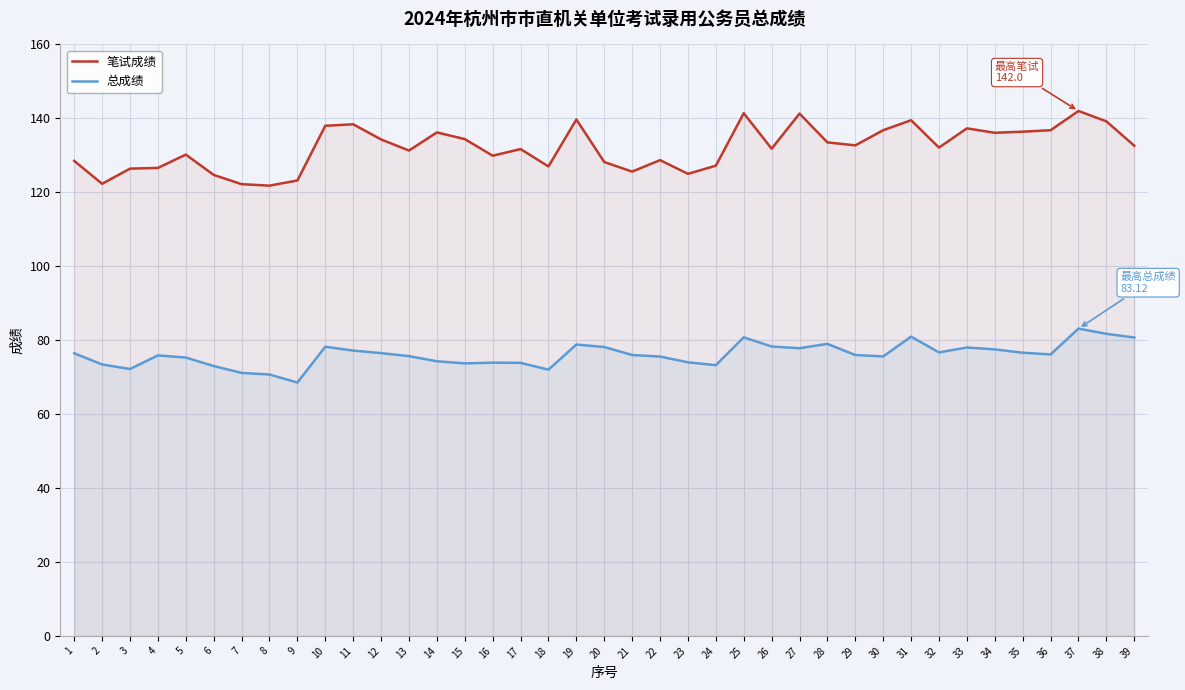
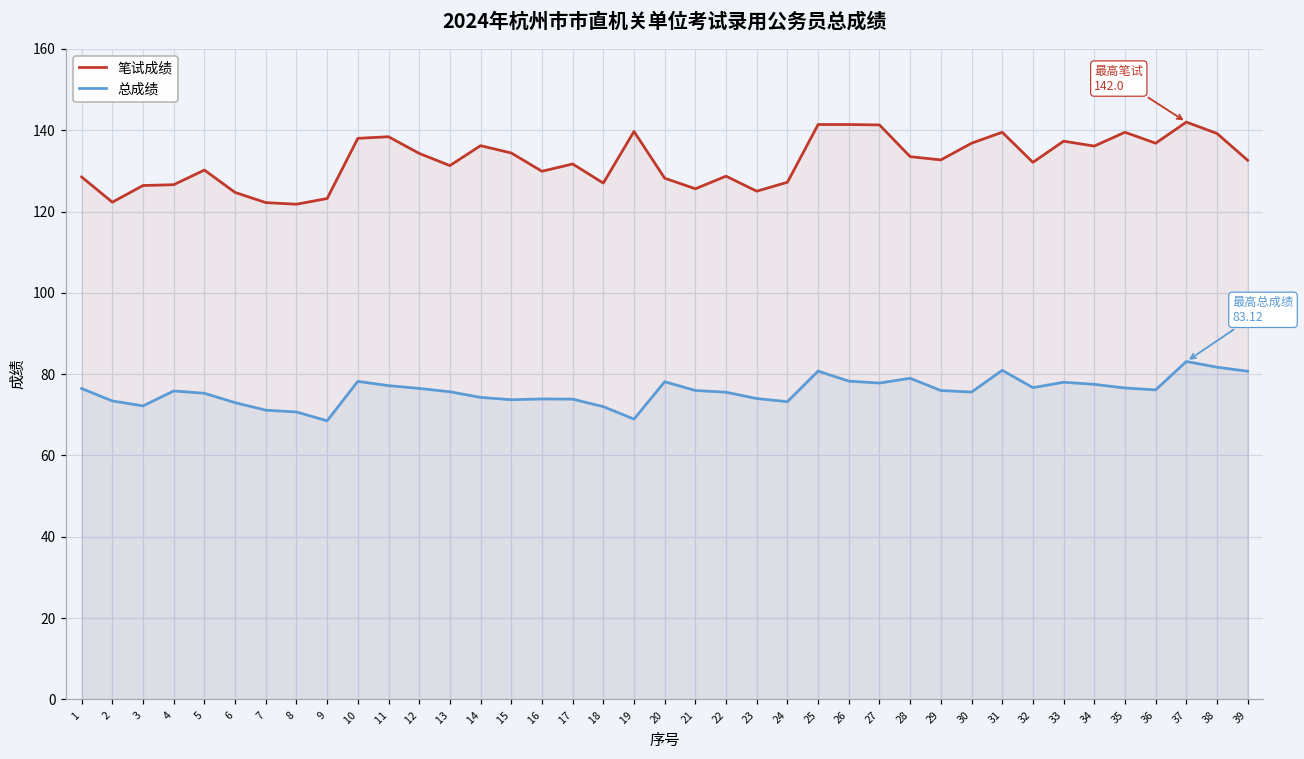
总成绩, 19: 79 -> 69
笔试成绩, 26: 132 -> 141
笔试成绩, 35: 136 -> 140
